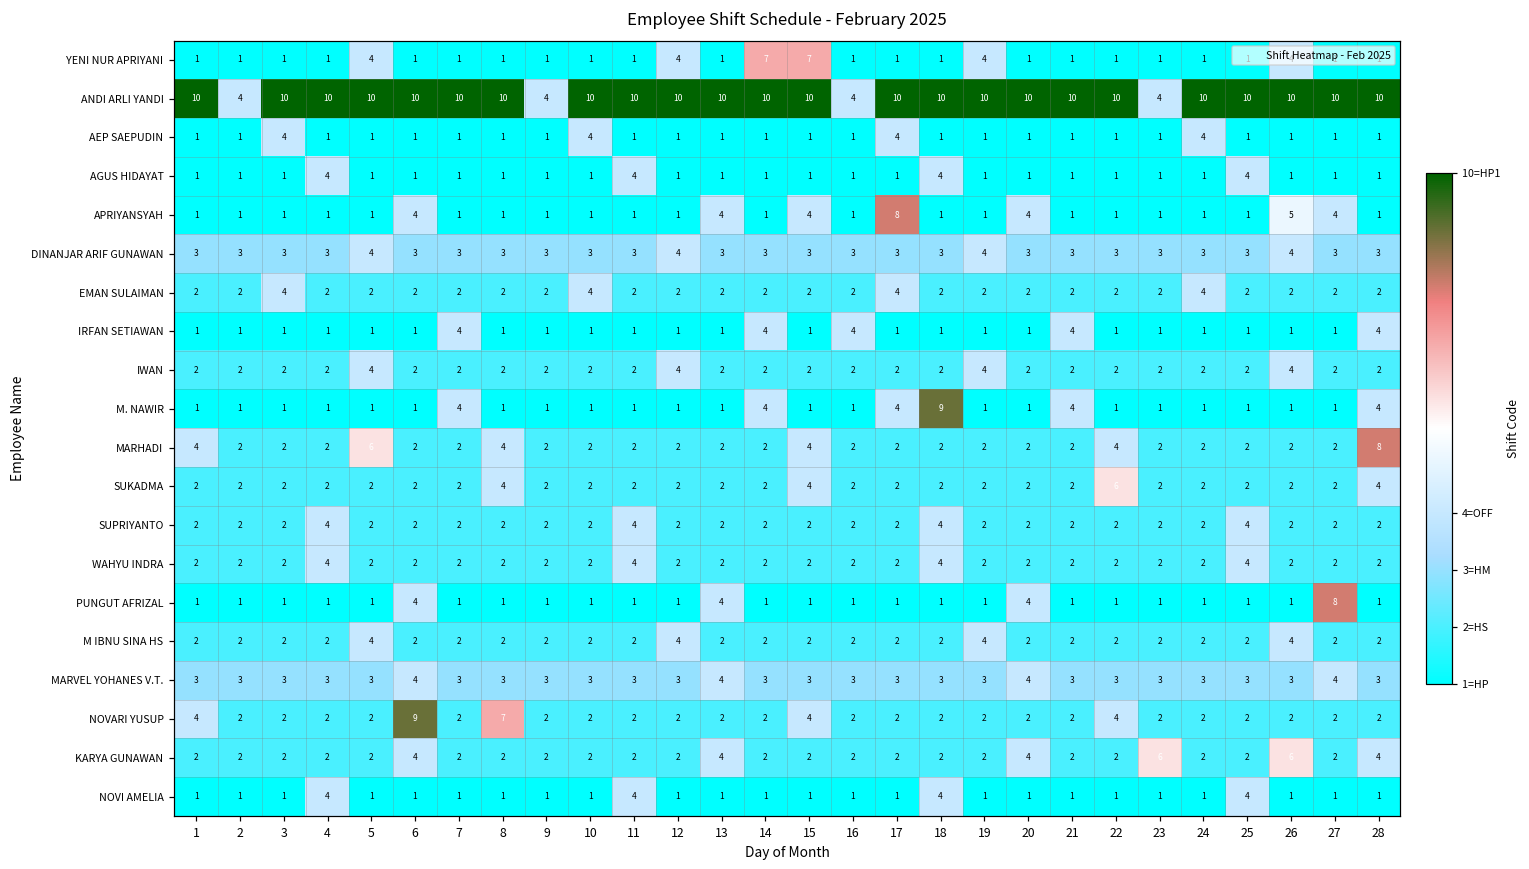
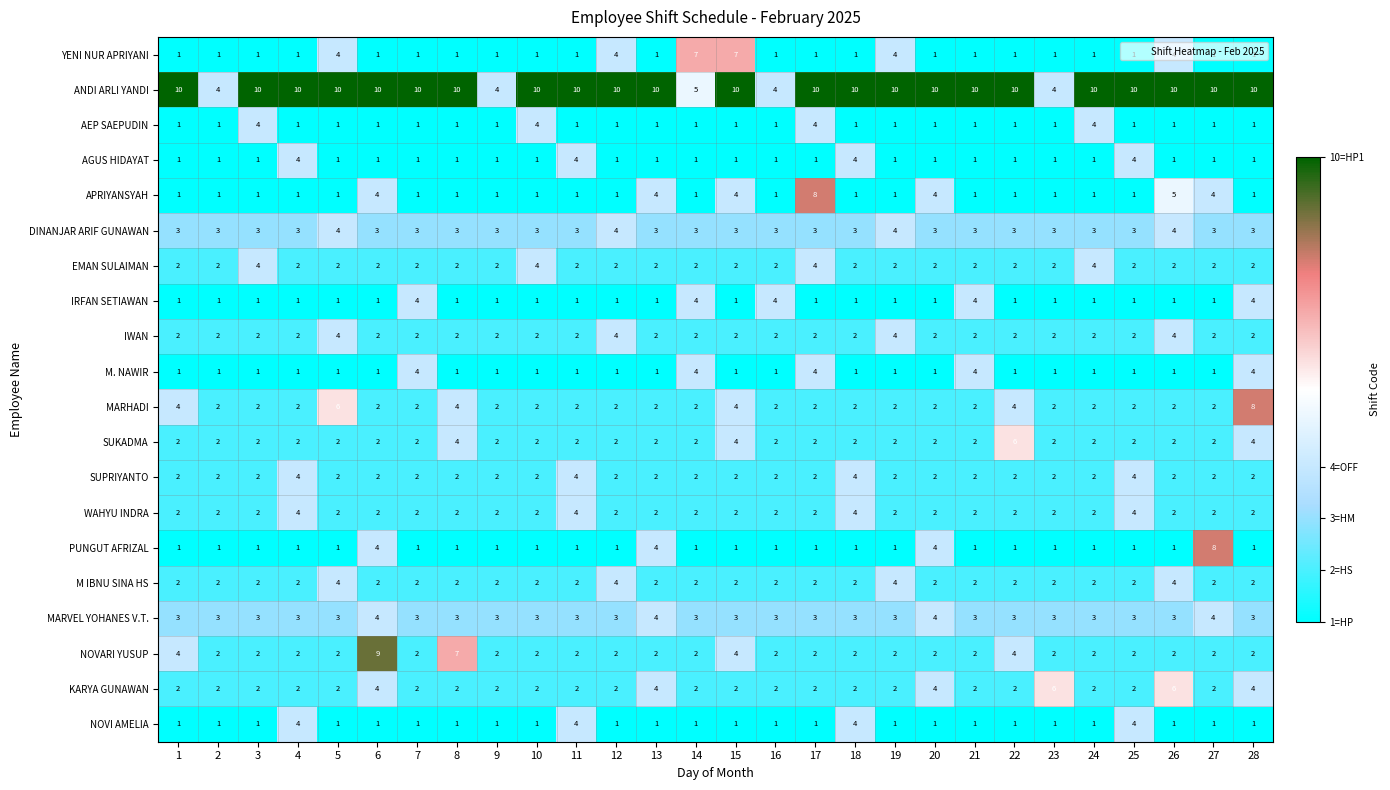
ANDI ARLI YANDI, 14: 10 -> 5
M. NAWIR, 18: 9 -> 1
